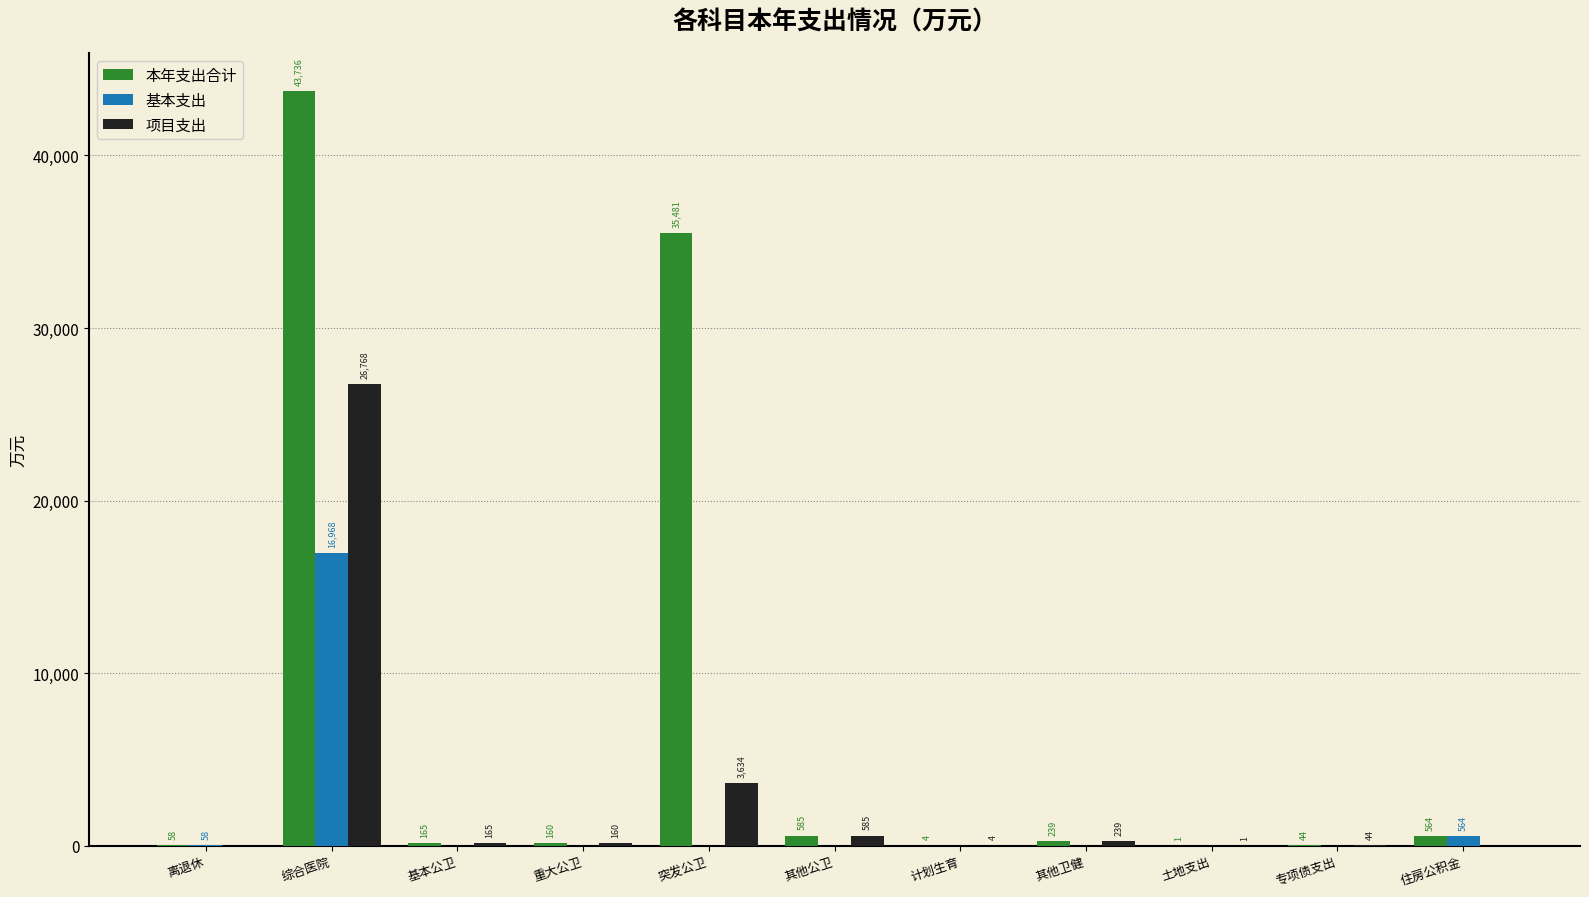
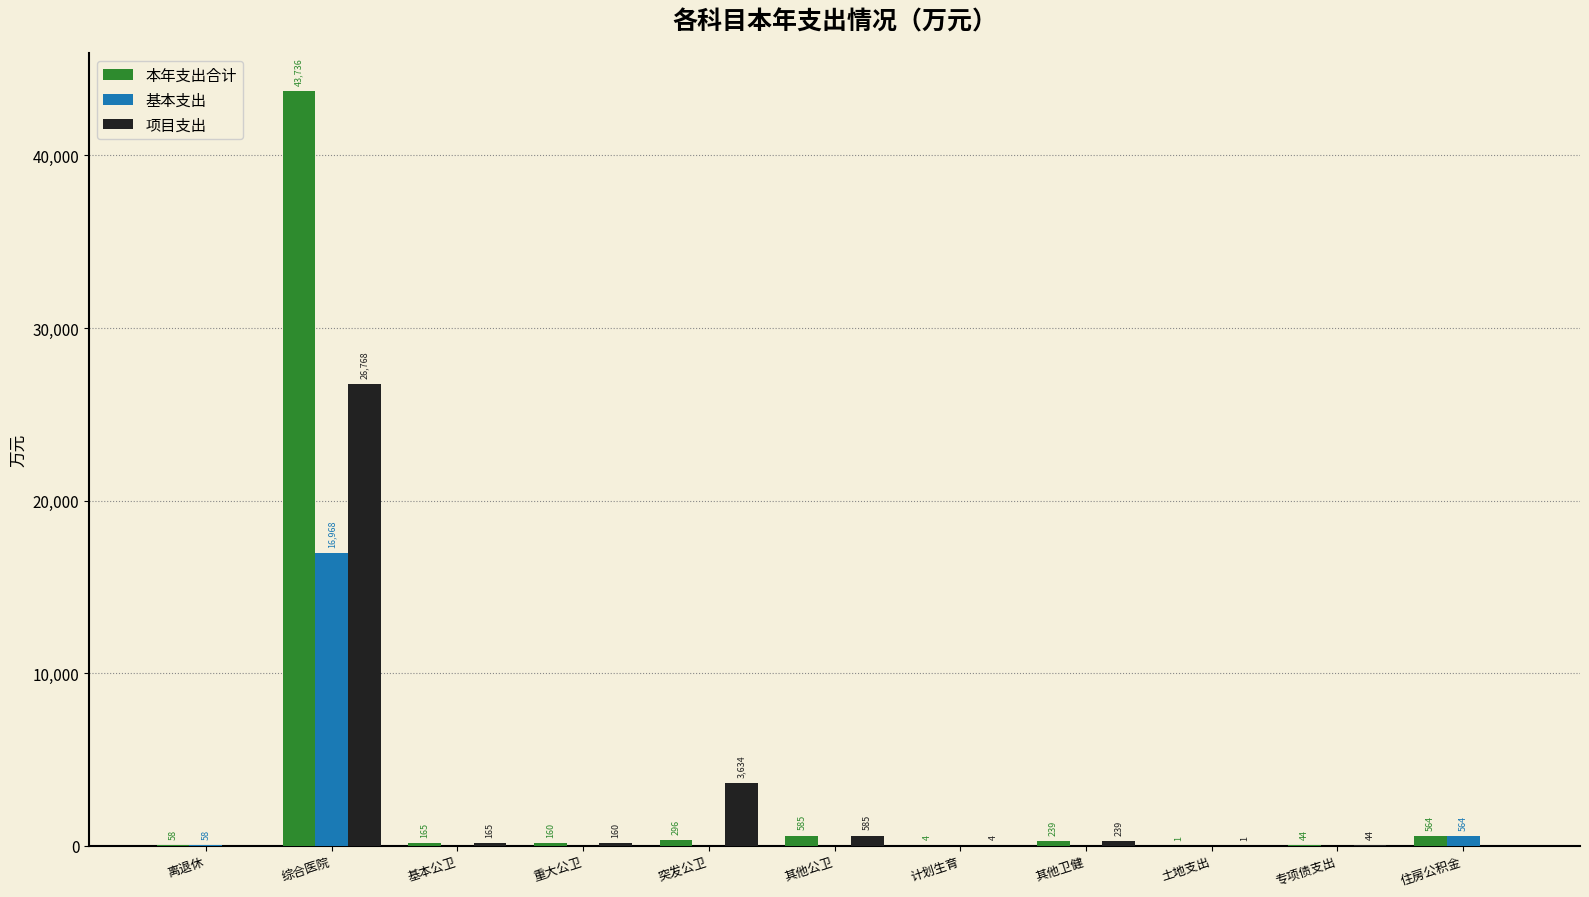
本年支出合计, 突发公卫: 35,481 -> 296
